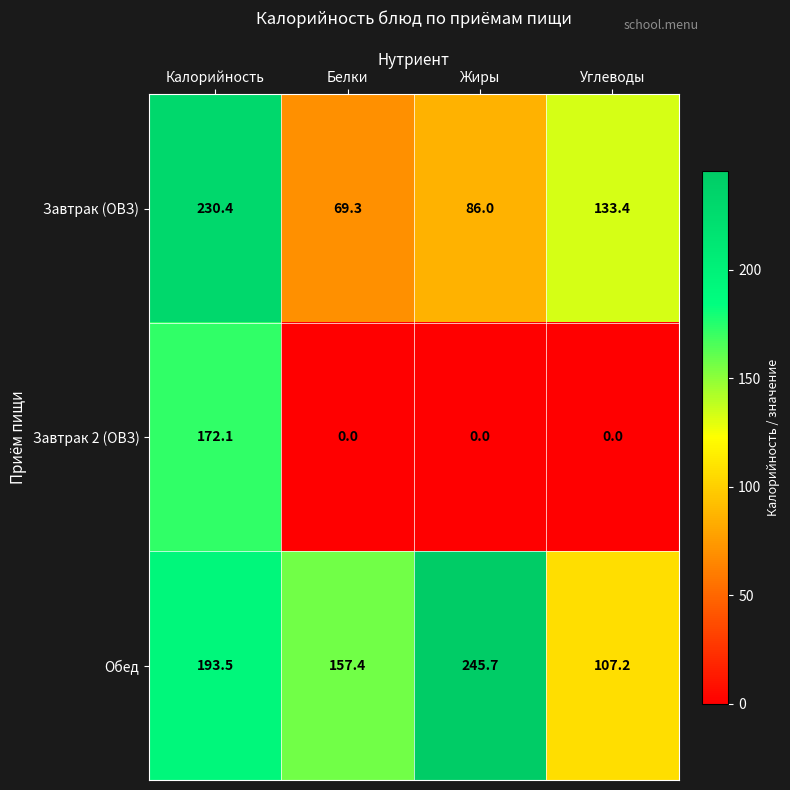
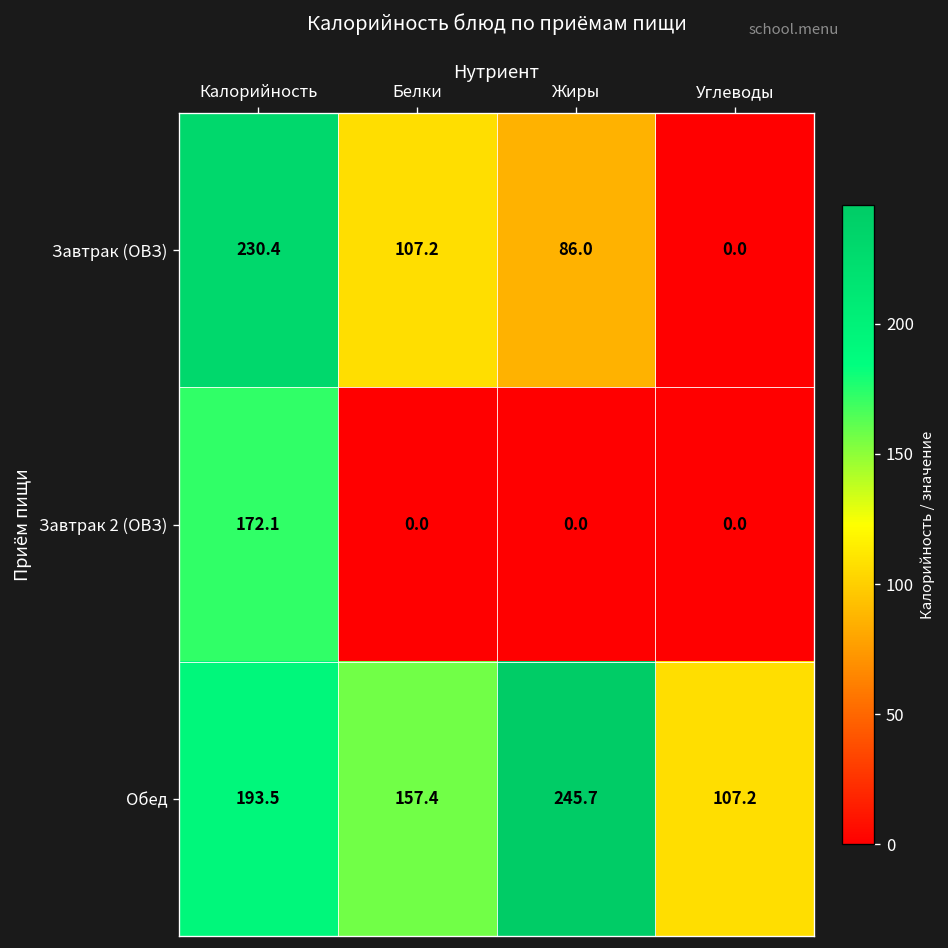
Завтрак (ОВЗ), Белки: 69.3 -> 107.2
Завтрак (ОВЗ), Углеводы: 133.4 -> 0.0
